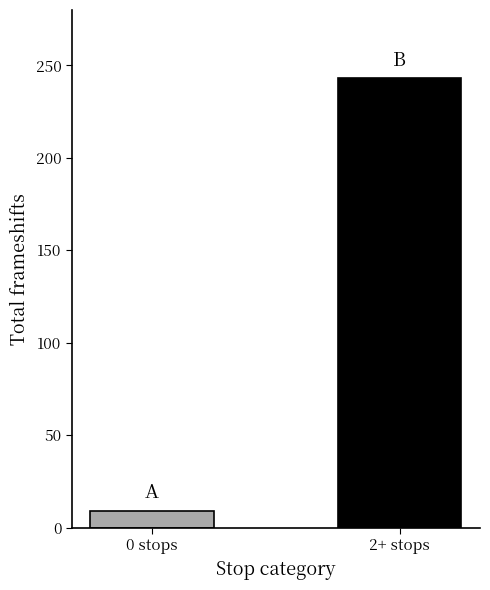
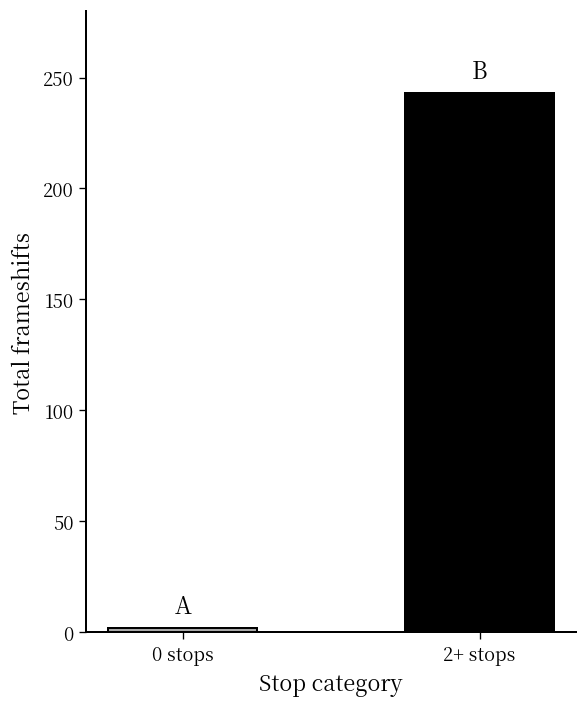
0 stops: 9 -> 2
